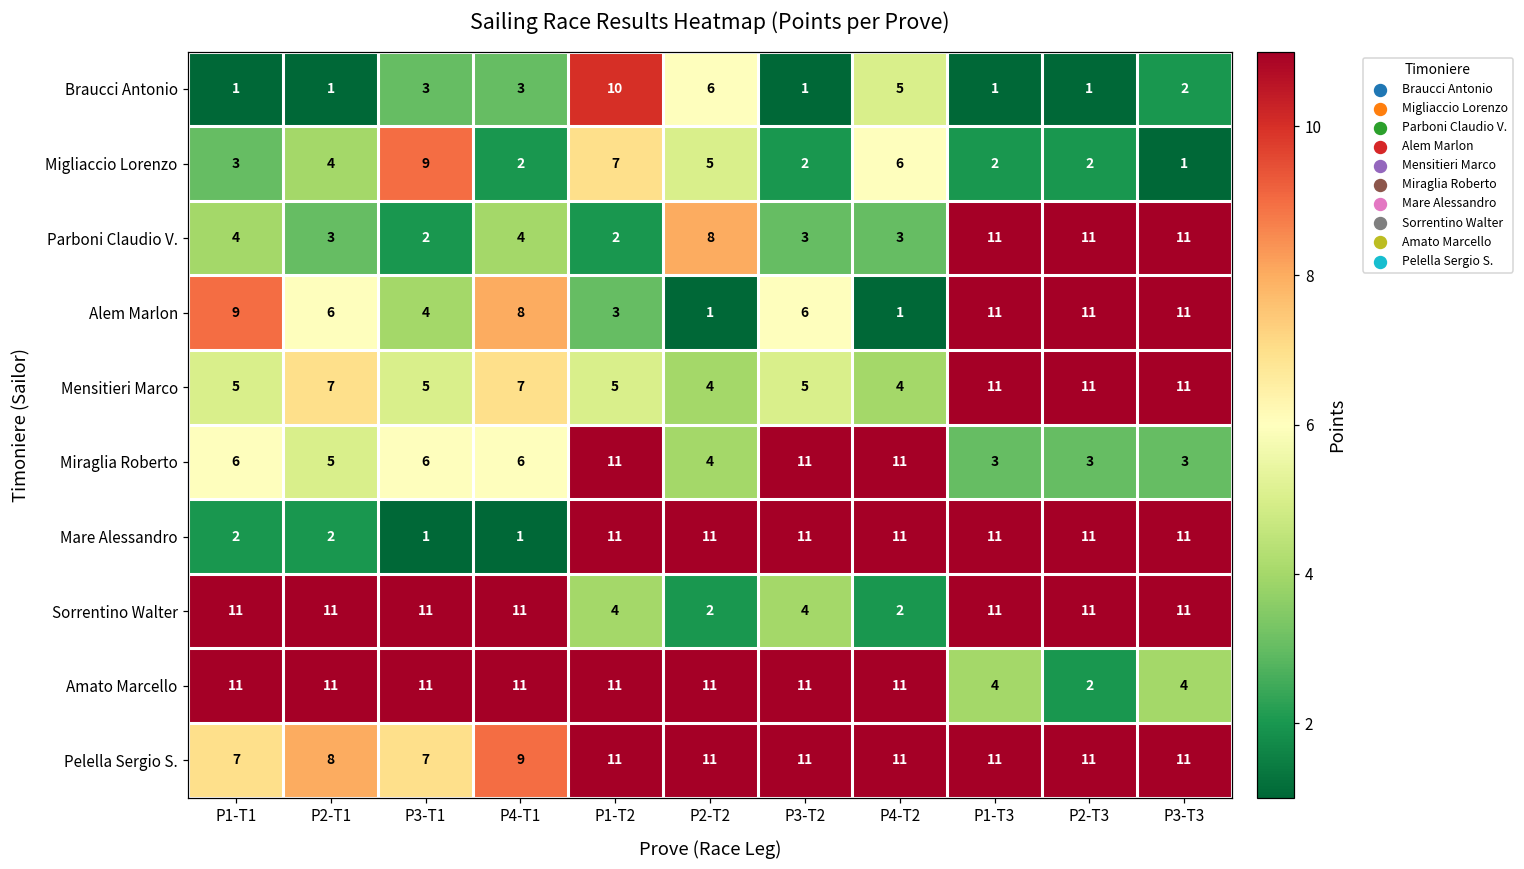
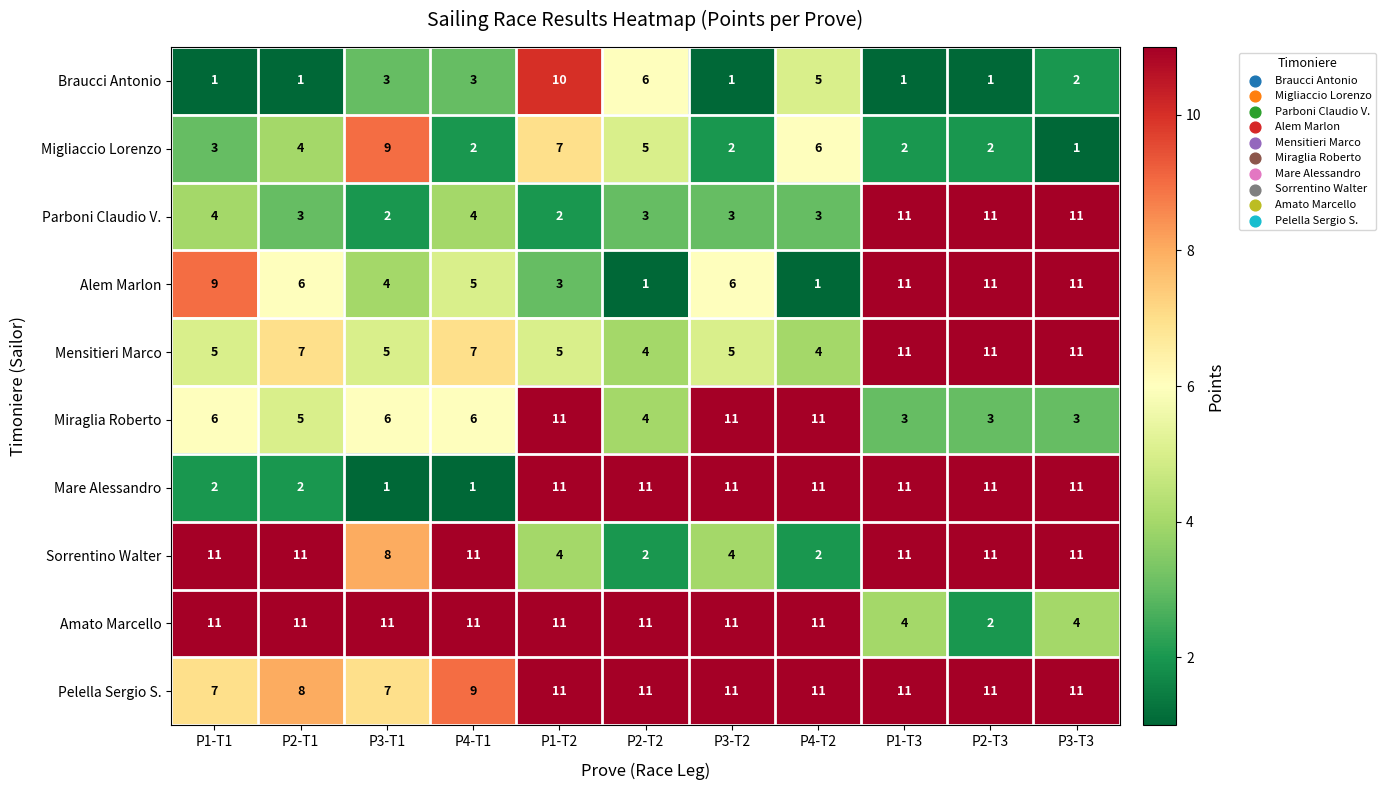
Parboni Claudio V., P2-T2: 8 -> 3
Alem Marlon, P4-T1: 8 -> 5
Sorrentino Walter, P3-T1: 11 -> 8
